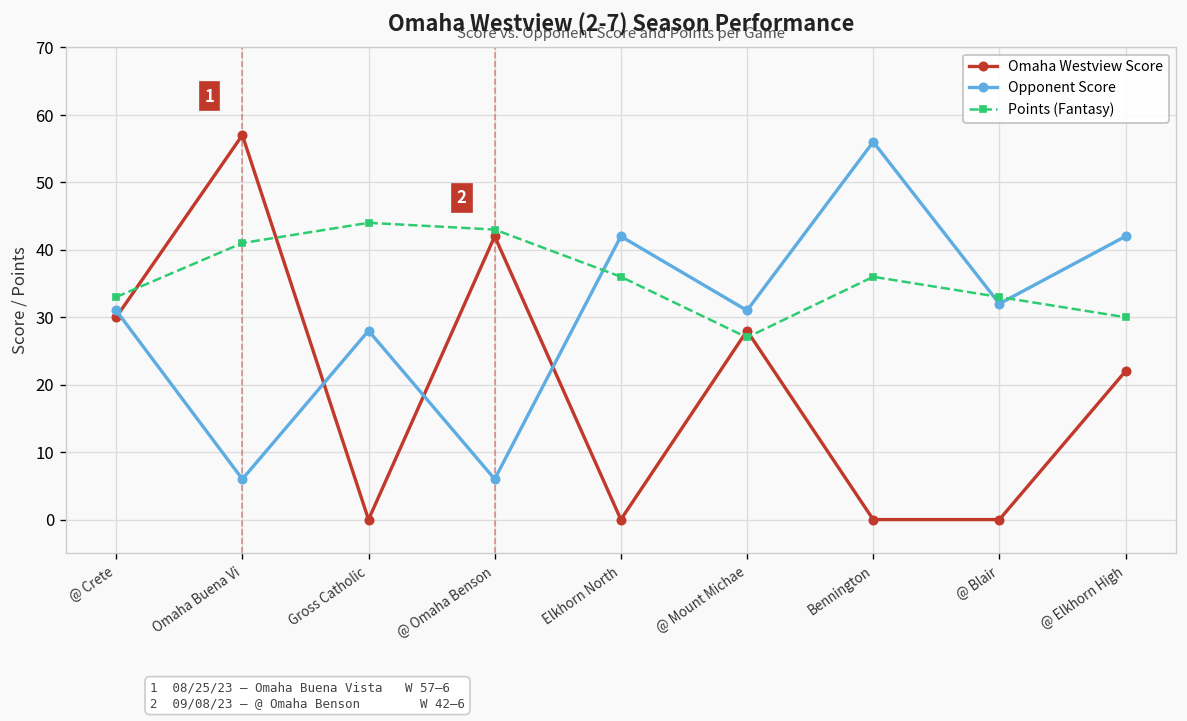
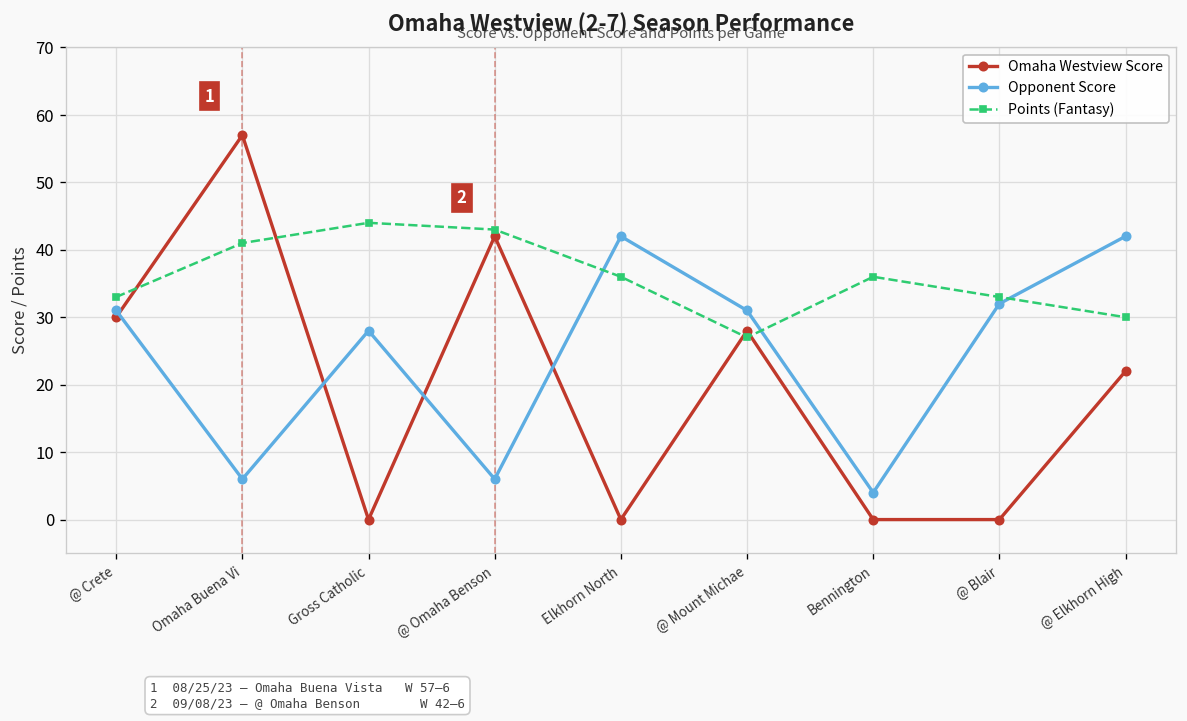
Opponent Score, Bennington: 56 -> 4
